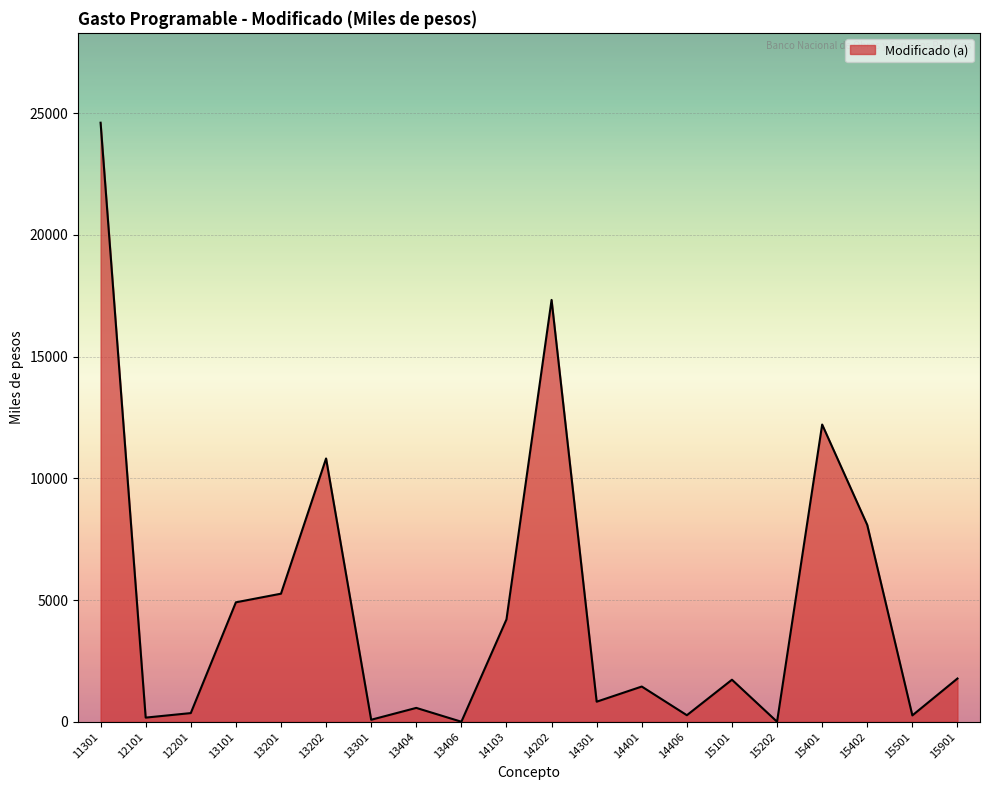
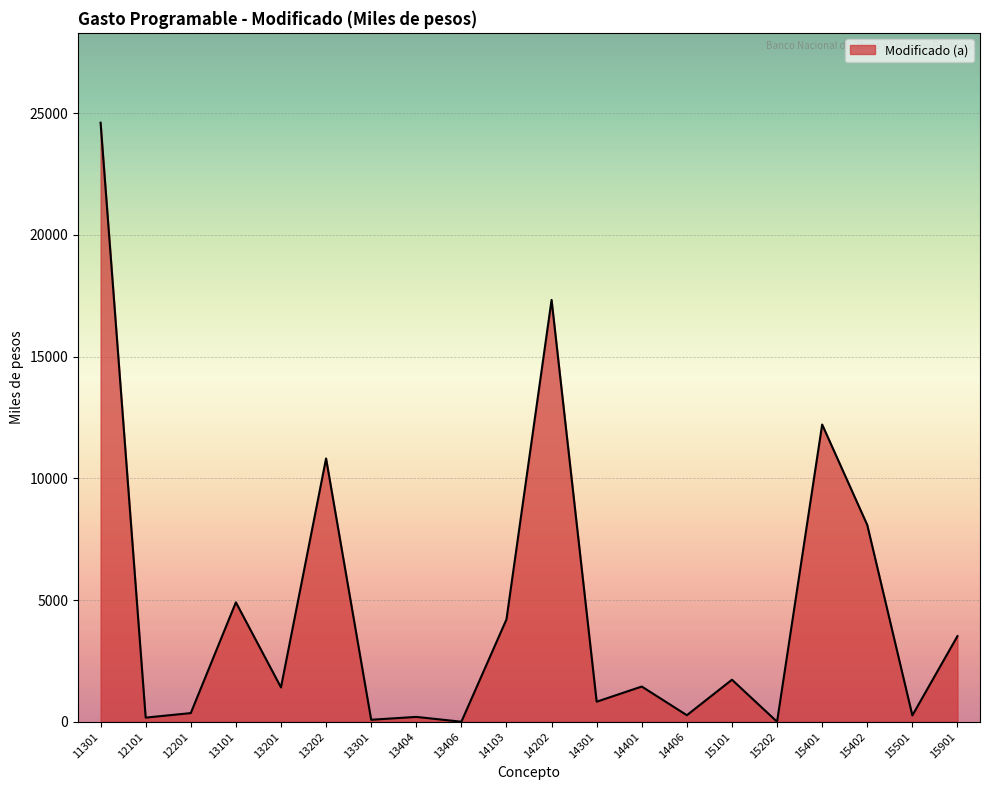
13201: 5300 -> 1400
13404: 600 -> 200
15901: 1800 -> 3500
